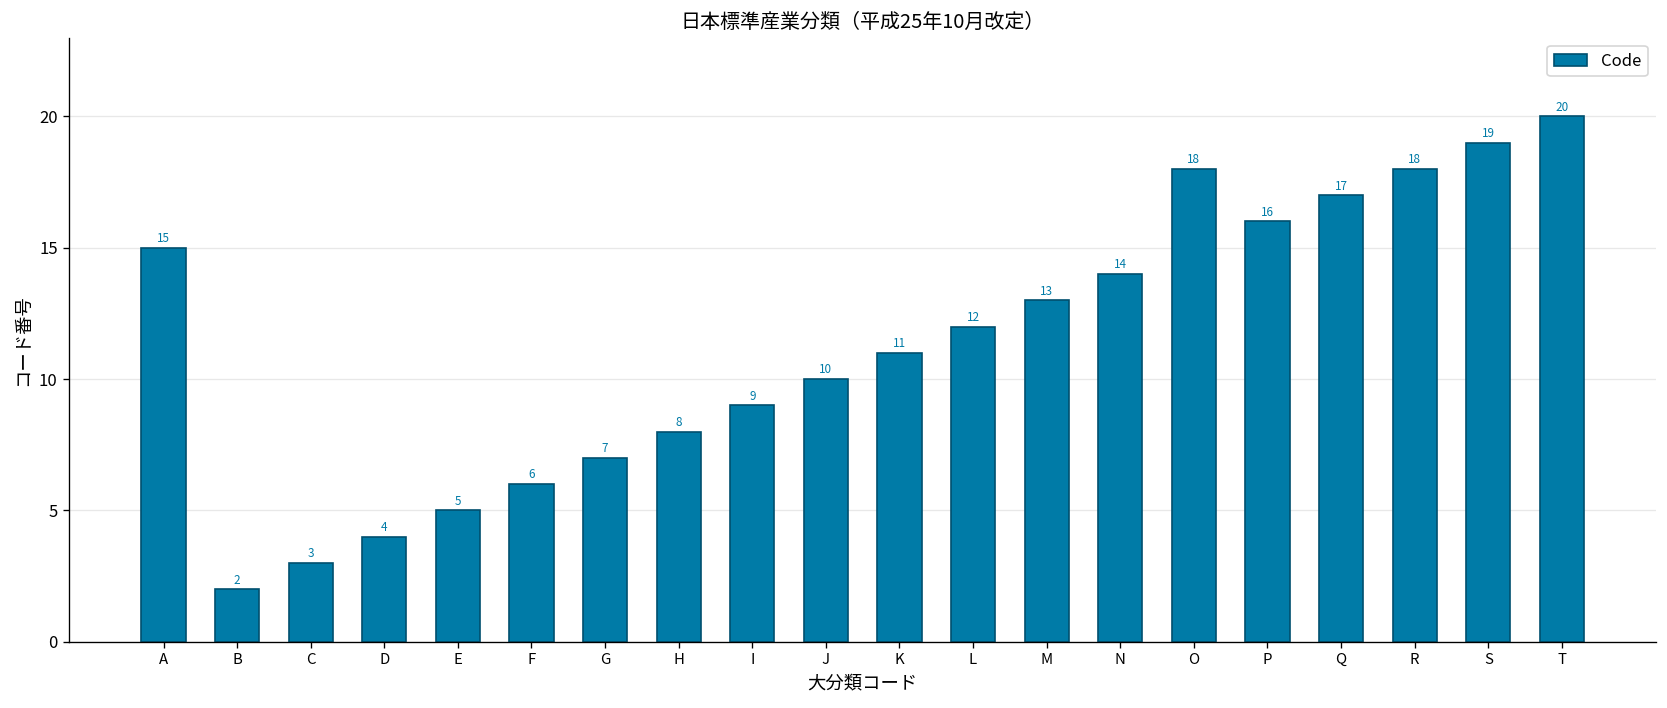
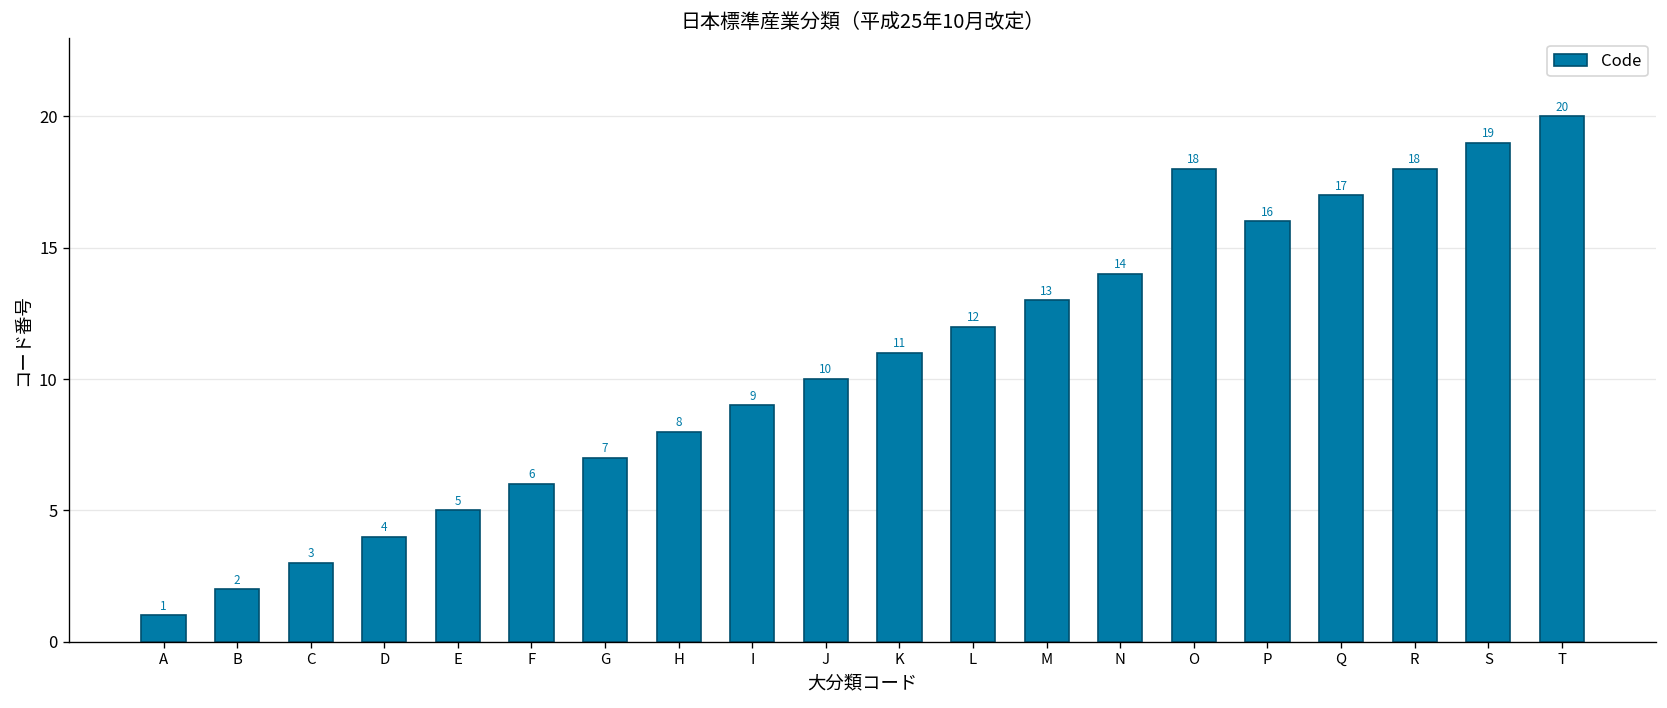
A: 15 -> 1
